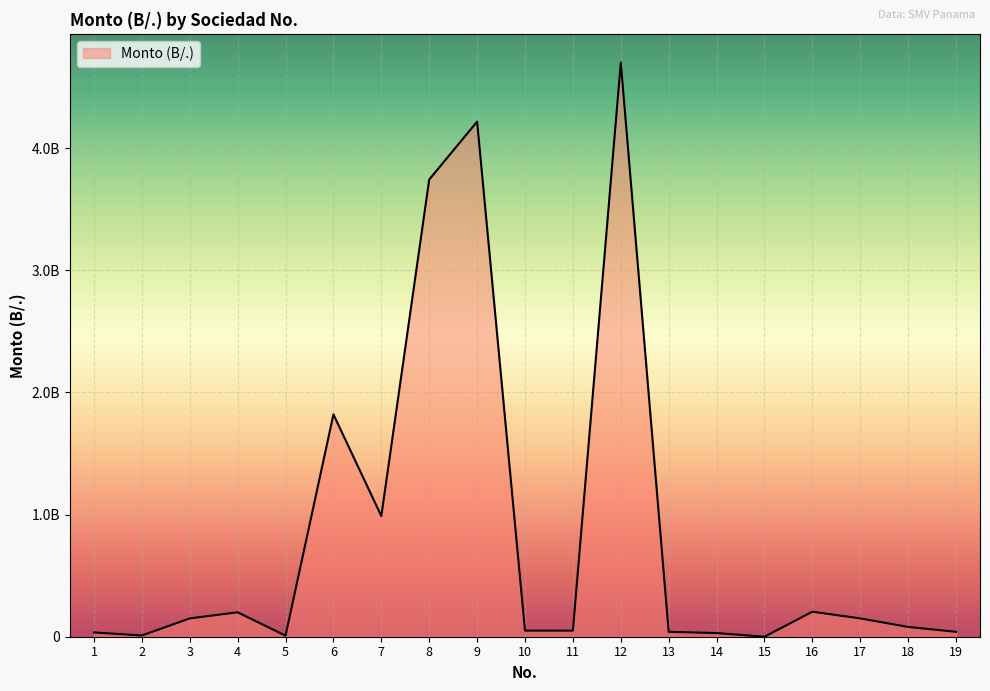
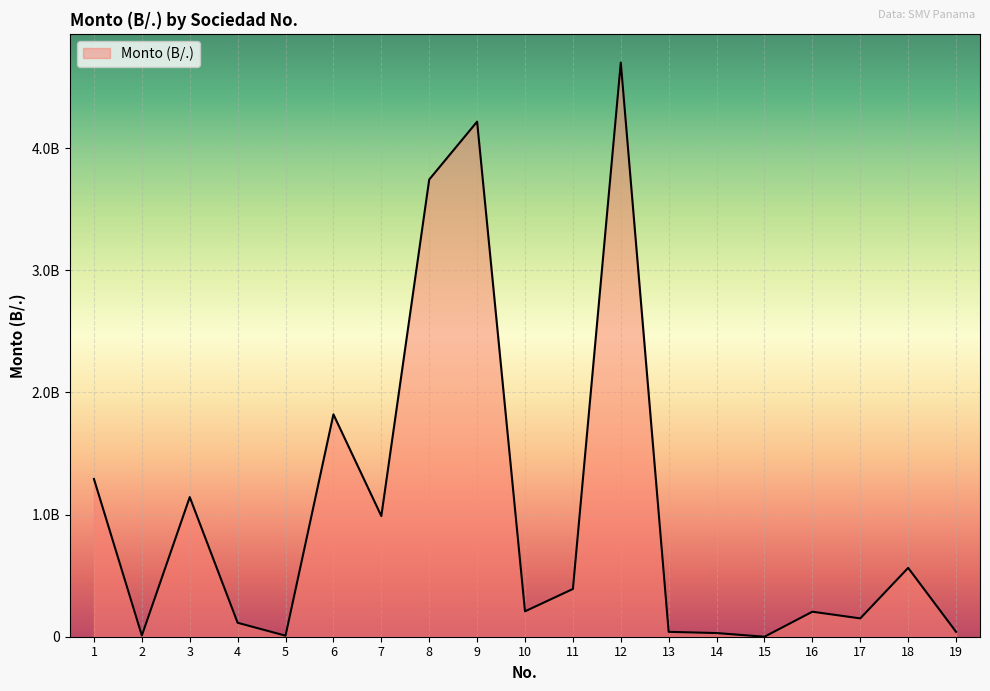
1: 40000000 -> 1290000000
3: 150000000 -> 1140000000
4: 200000000 -> 110000000
10: 50000000 -> 210000000
11: 50000000 -> 390000000
18: 80000000 -> 560000000
